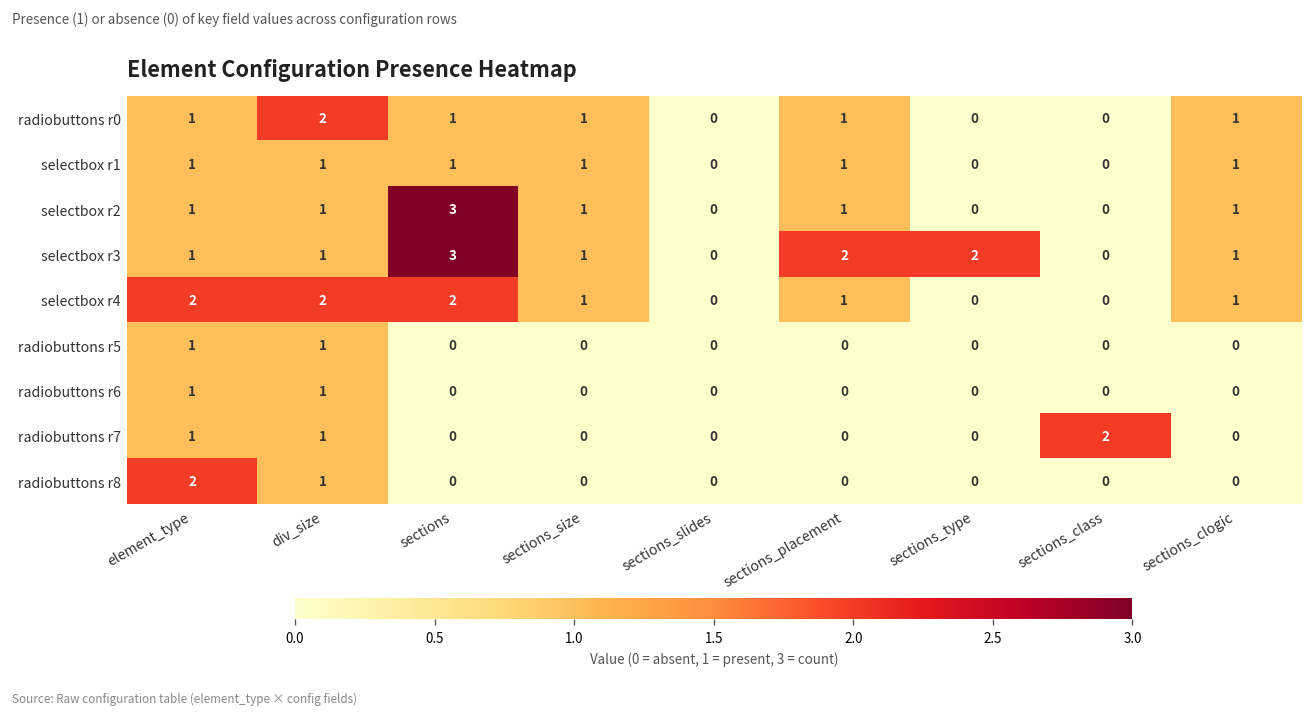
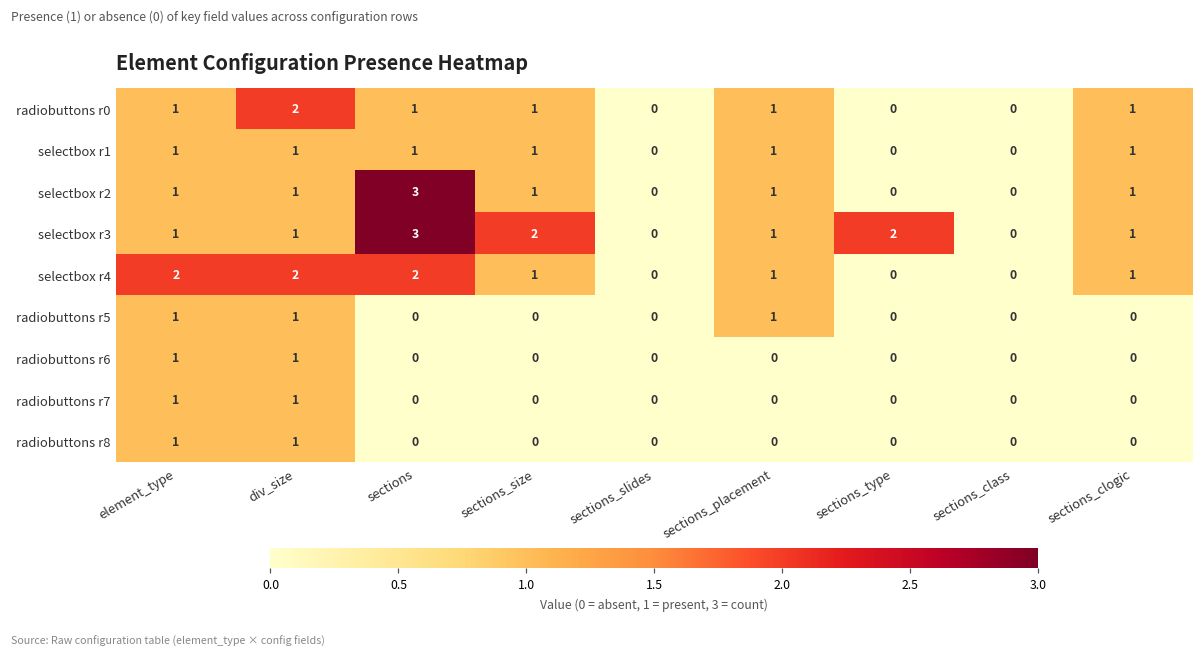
selectbox r3, sections_size: 1 -> 2
selectbox r3, sections_placement: 2 -> 1
radiobuttons r5, sections_placement: 0 -> 1
radiobuttons r7, sections_class: 2 -> 0
radiobuttons r8, element_type: 2 -> 1
